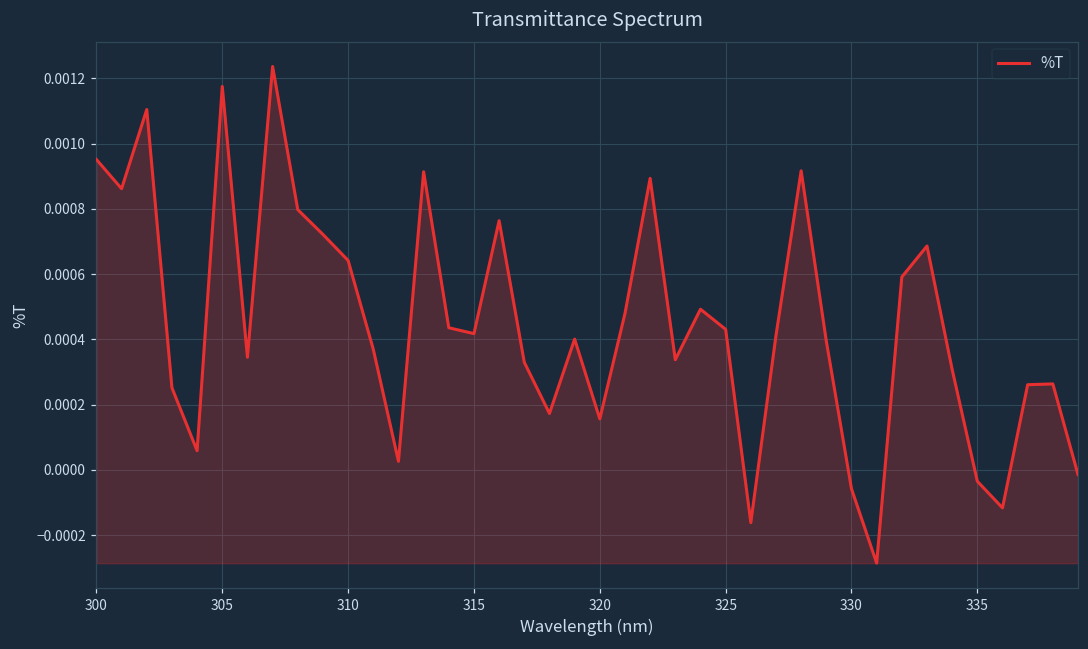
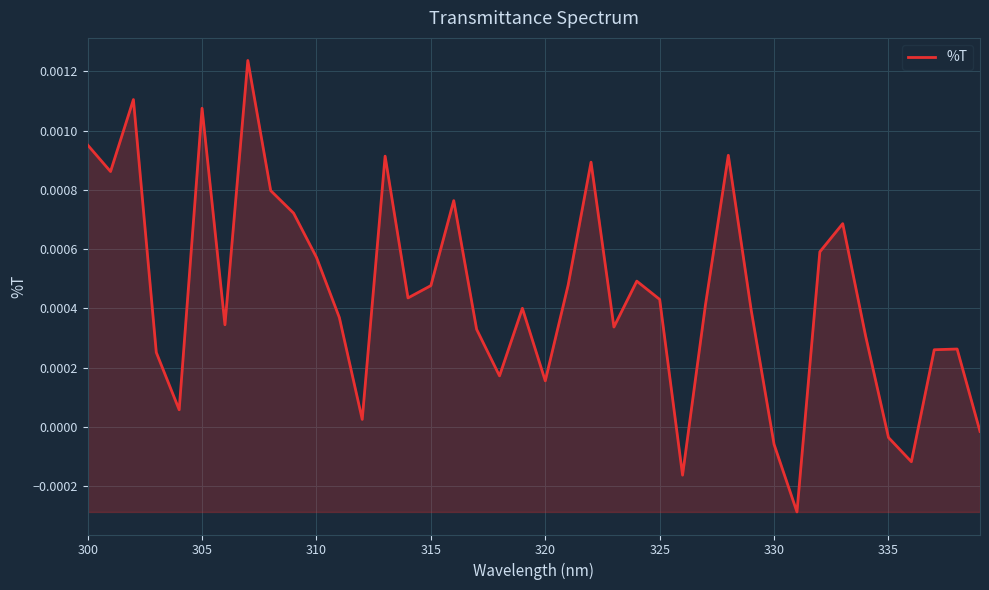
305: 0.00118 -> 0.00108
310: 0.00064 -> 0.00057
315: 0.00042 -> 0.00048
